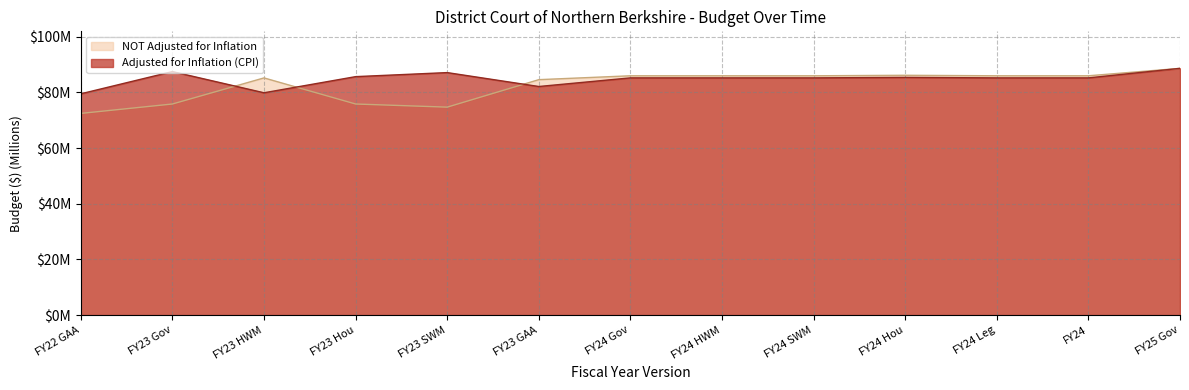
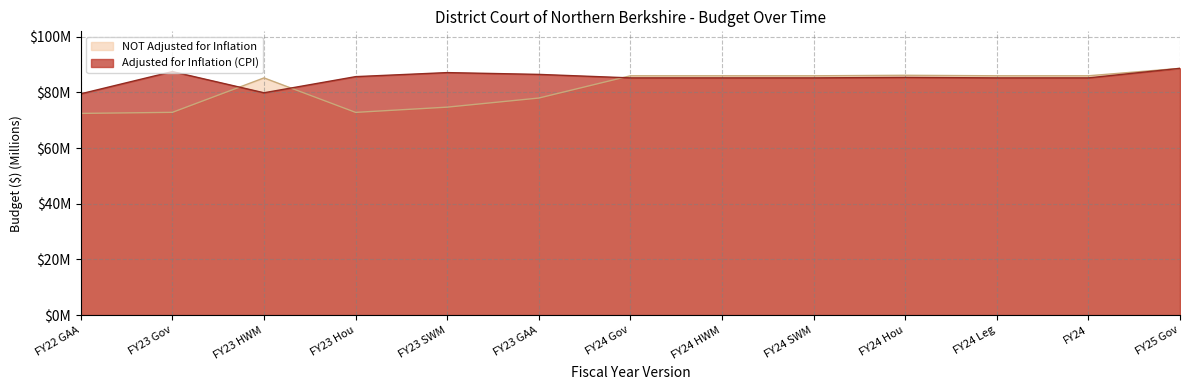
NOT Adjusted for Inflation, FY23 Gov: $76000000 -> $73000000
NOT Adjusted for Inflation, FY23 Hou: $76000000 -> $73000000
NOT Adjusted for Inflation, FY23 GAA: $85000000 -> $78000000
Adjusted for Inflation (CPI), FY23 GAA: $82000000 -> $86000000
